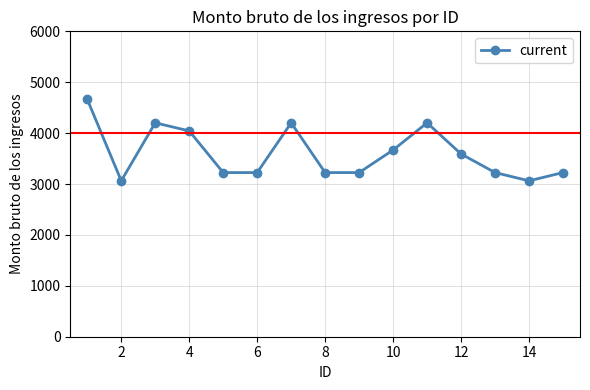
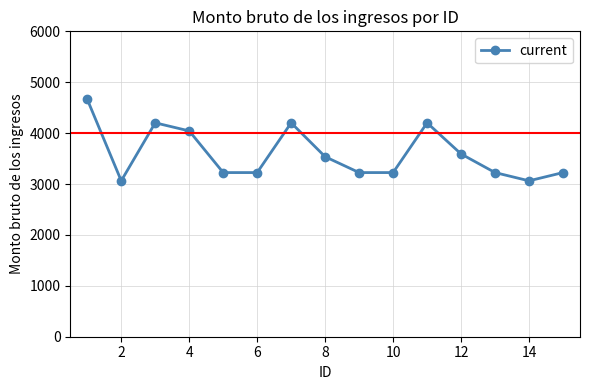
8: 3200 -> 3500
10: 3700 -> 3200
